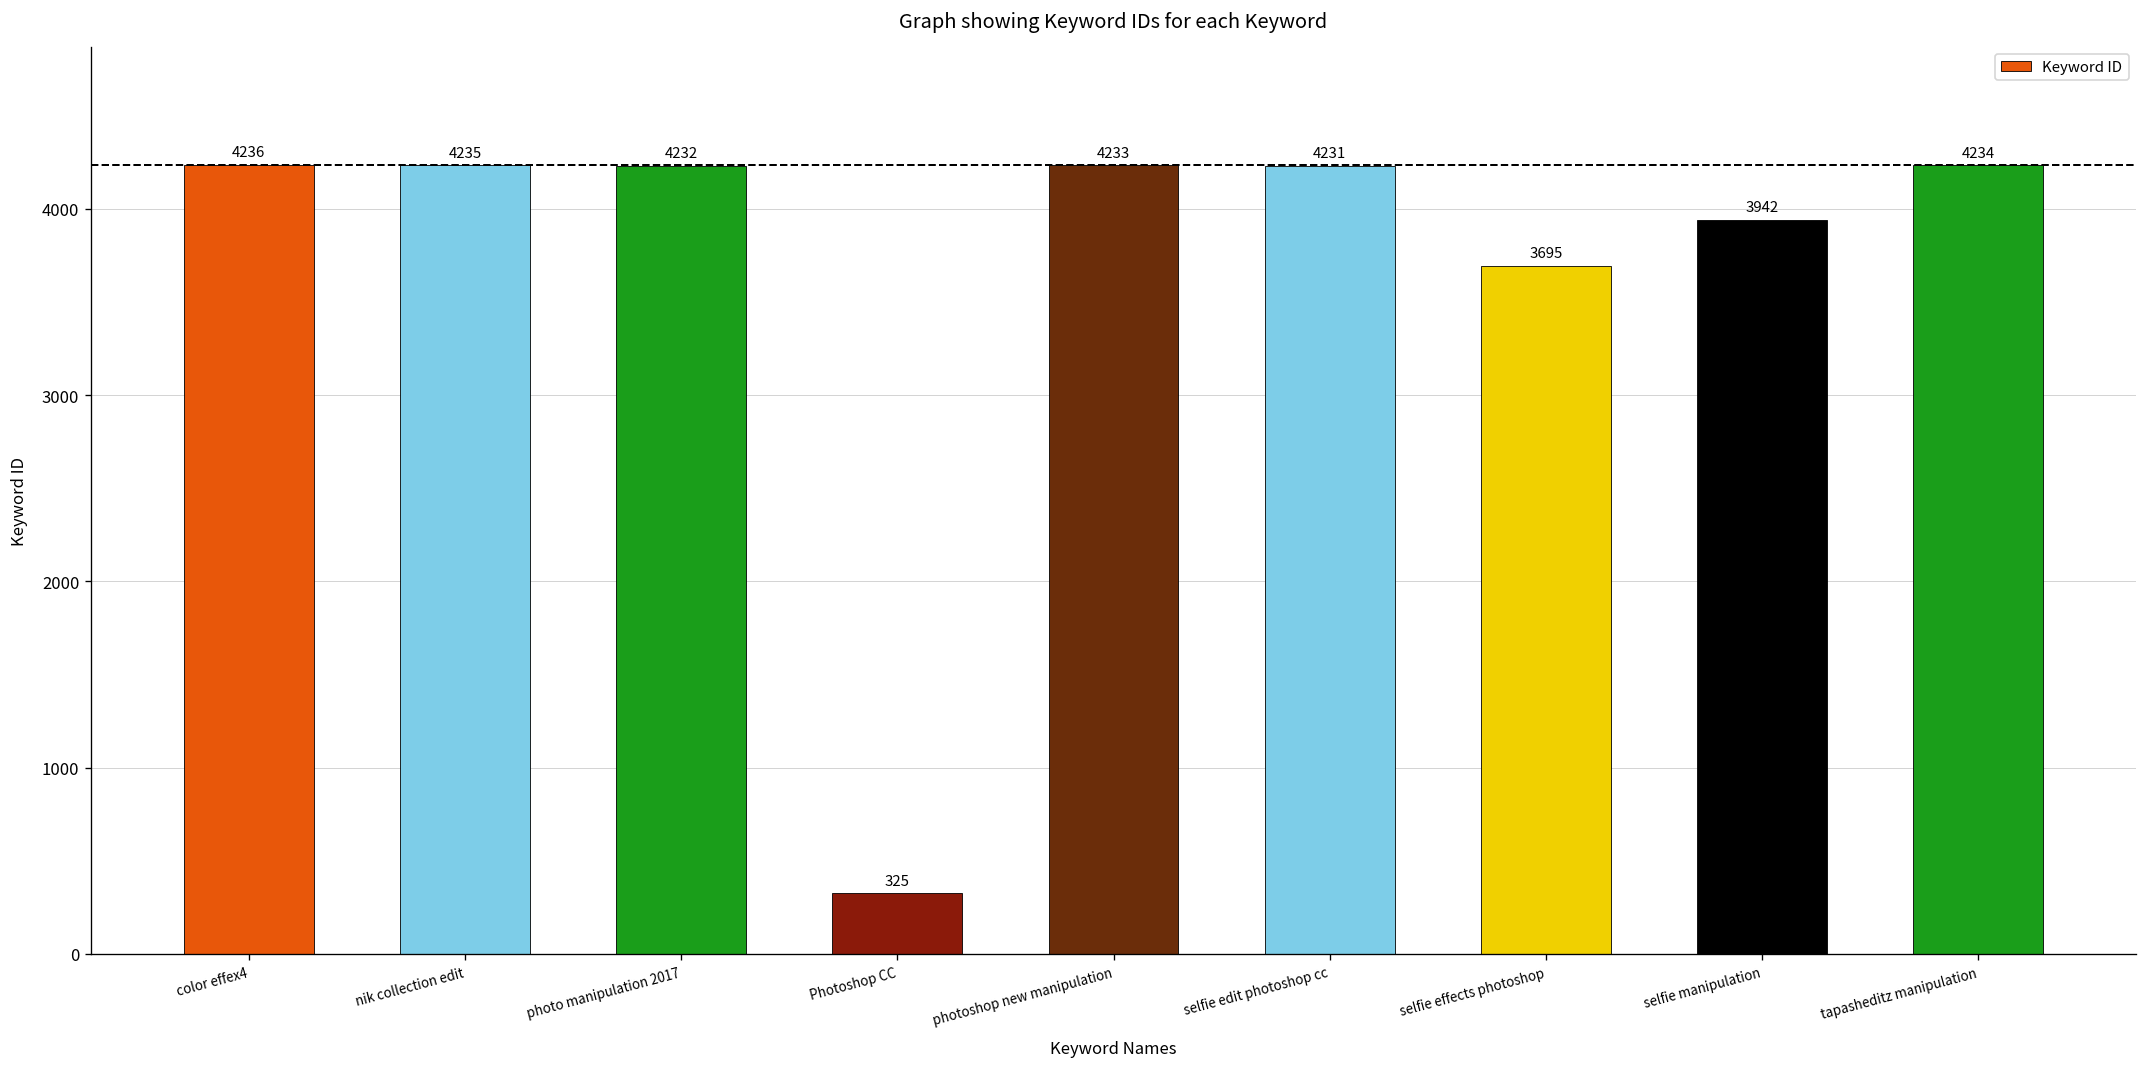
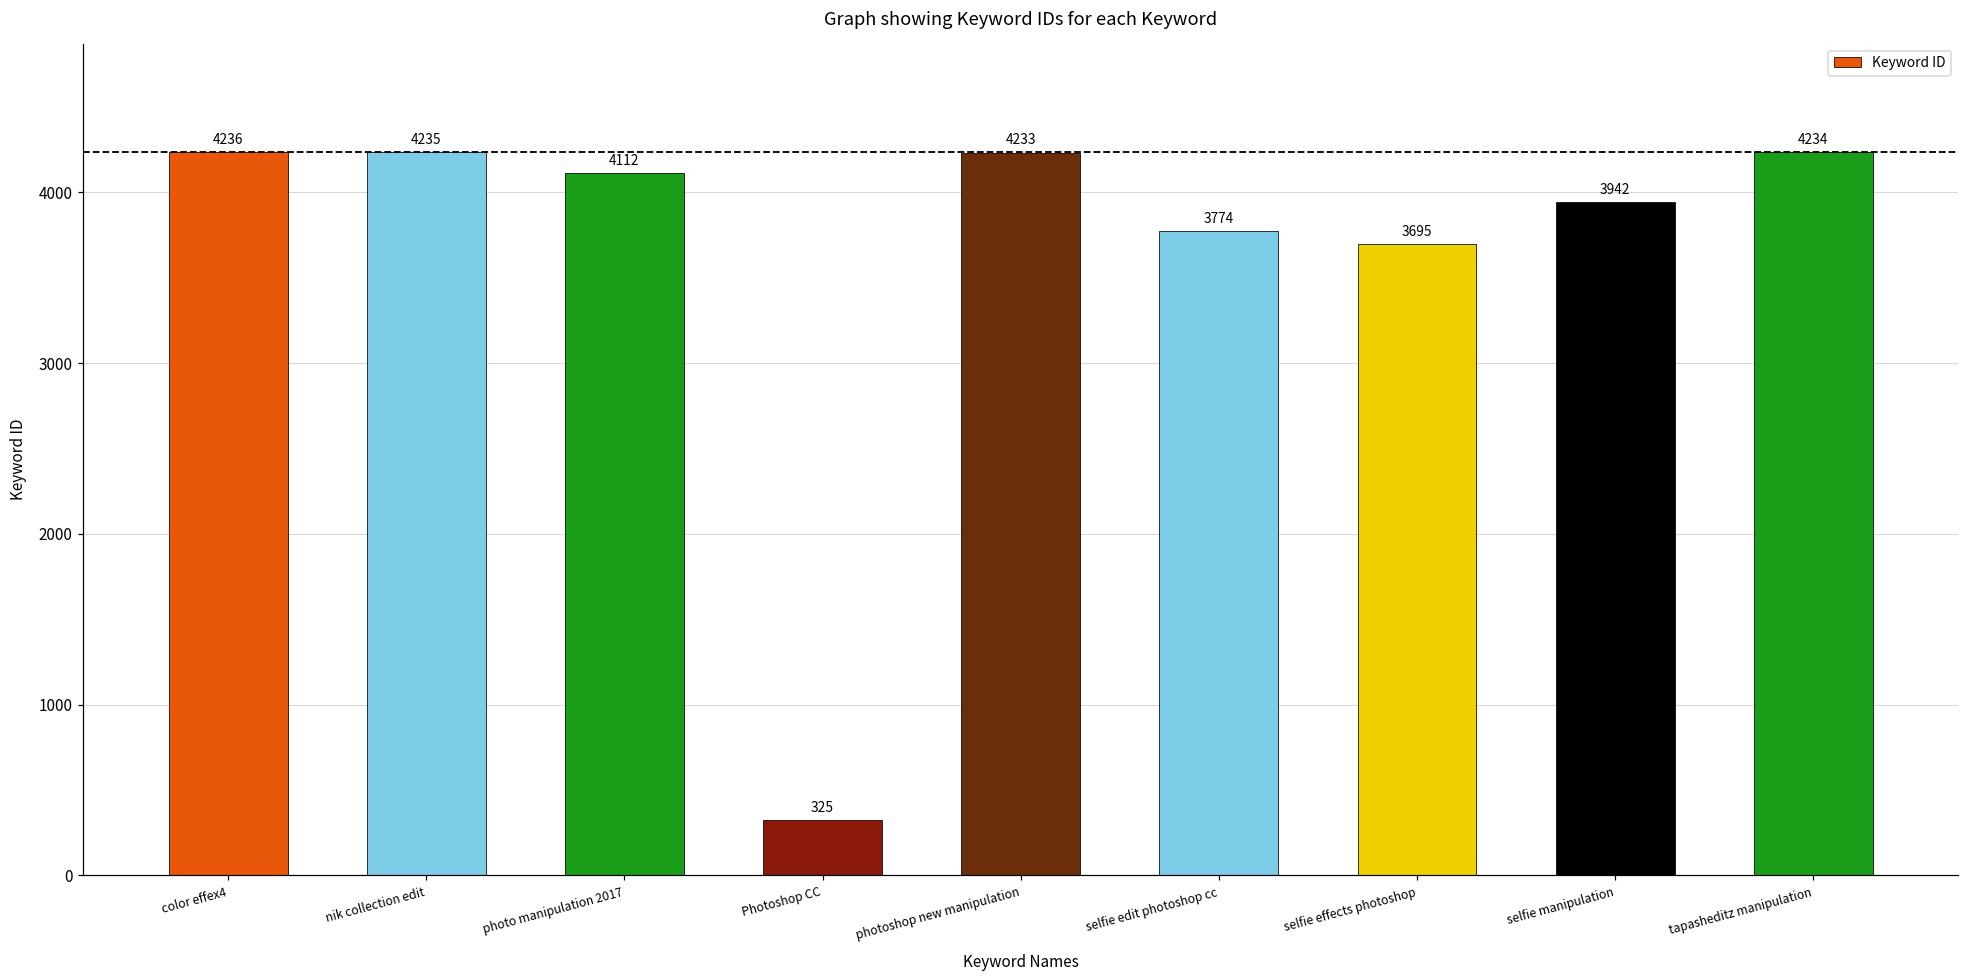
photo manipulation 2017: 4232 -> 4112
selfie edit photoshop cc: 4231 -> 3774
